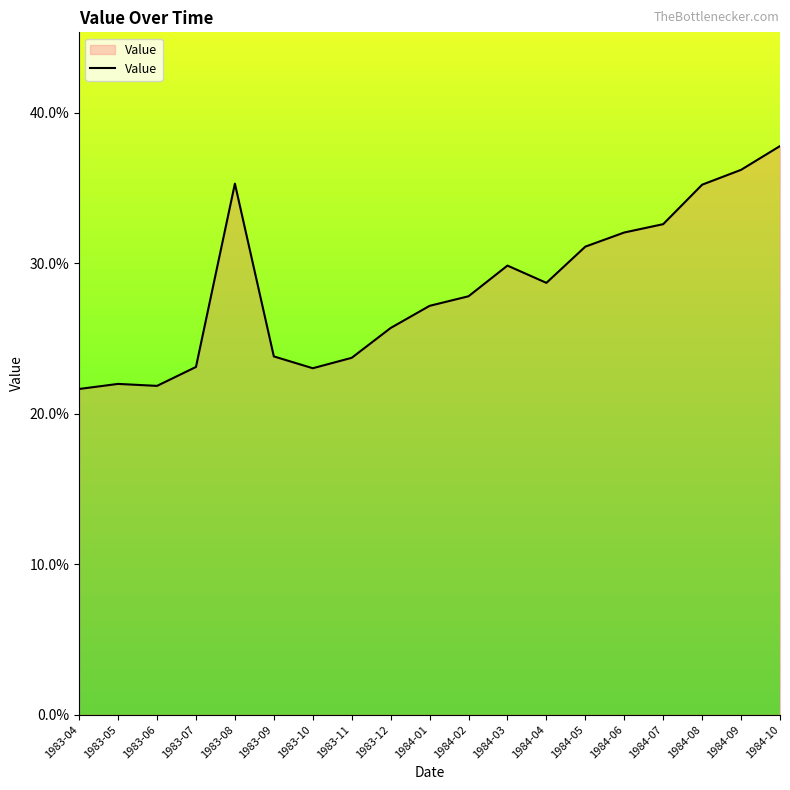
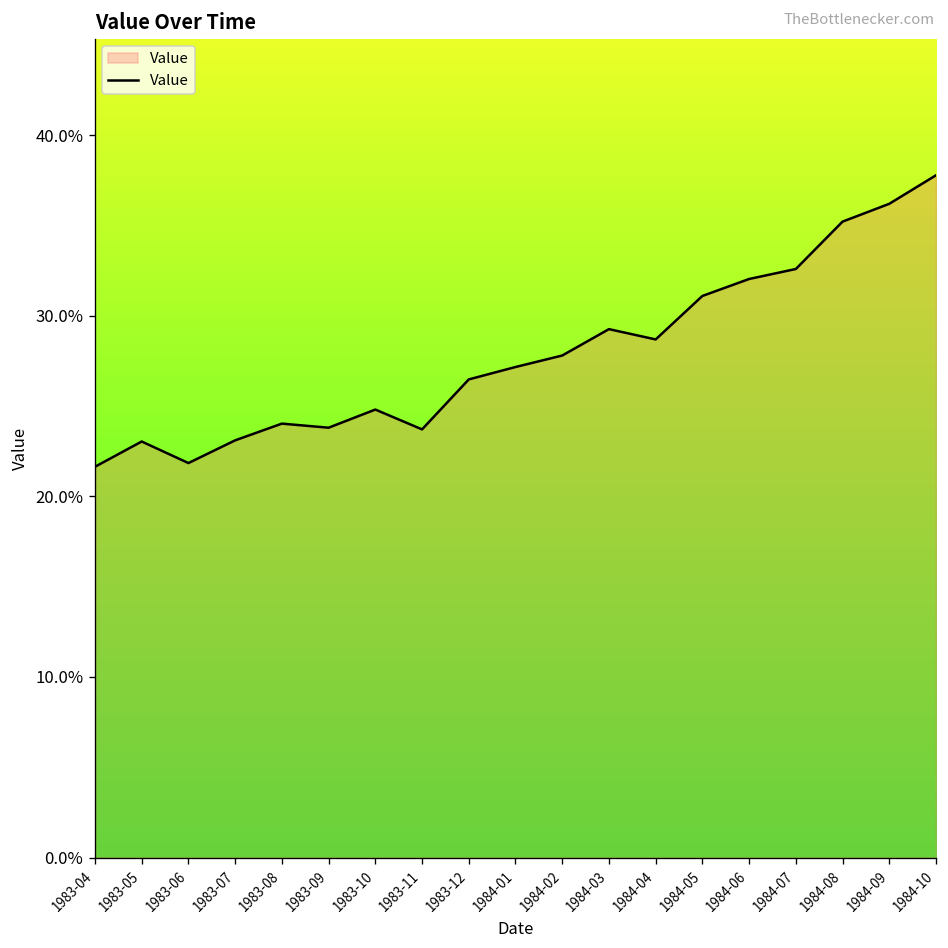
1983-05: 22.0% -> 23.0%
1983-08: 35.3% -> 24.0%
1983-10: 23.0% -> 24.8%
1983-12: 25.7% -> 26.5%
1984-03: 29.8% -> 29.3%
